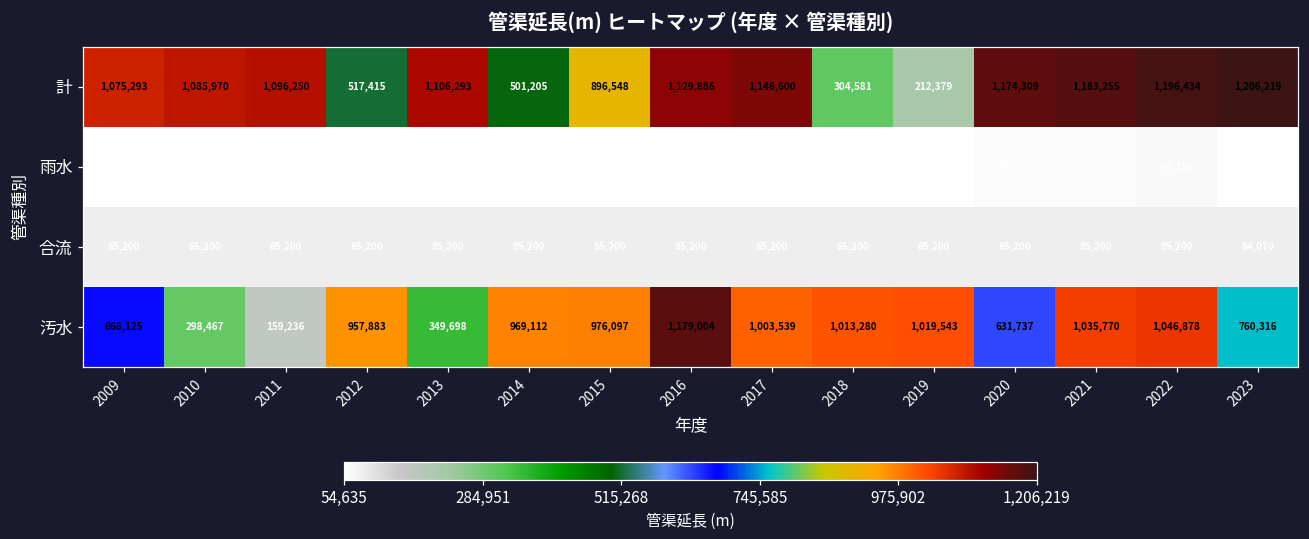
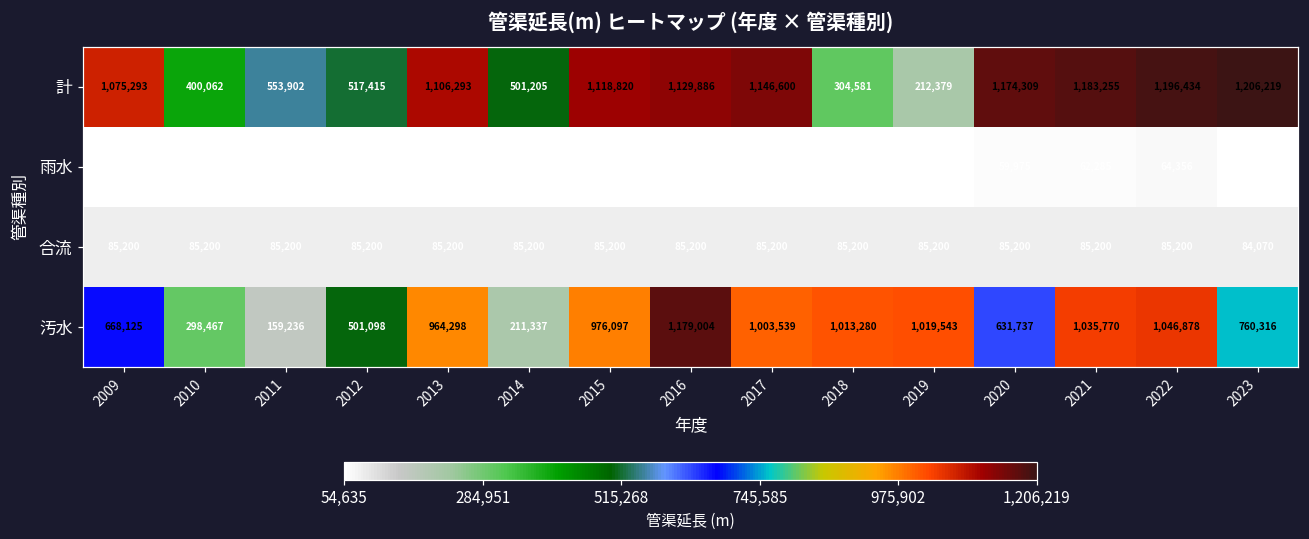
計, 2010: 1,085,970 -> 400,062
計, 2011: 1,096,250 -> 553,902
計, 2015: 896,548 -> 1,118,820
汚水, 2012: 957,883 -> 501,098
汚水, 2013: 349,698 -> 964,298
汚水, 2014: 969,112 -> 211,337
